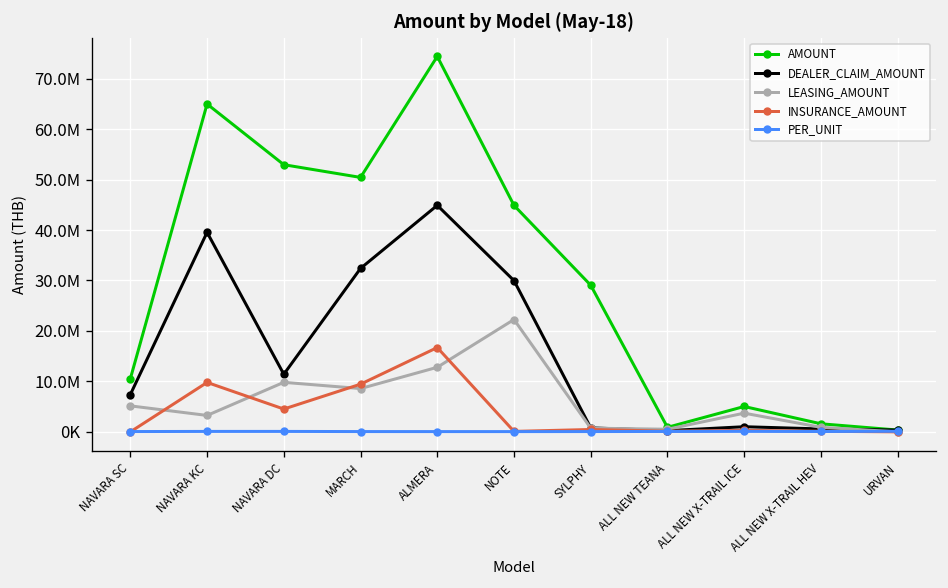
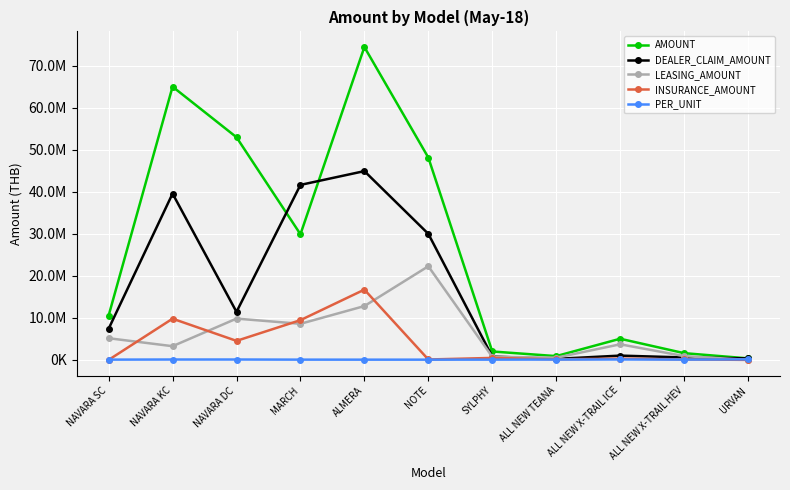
AMOUNT, MARCH: 50000000 -> 30000000
DEALER_CLAIM_AMOUNT, MARCH: 32000000 -> 42000000
AMOUNT, NOTE: 45000000 -> 48000000
AMOUNT, SYLPHY: 29000000 -> 2000000
